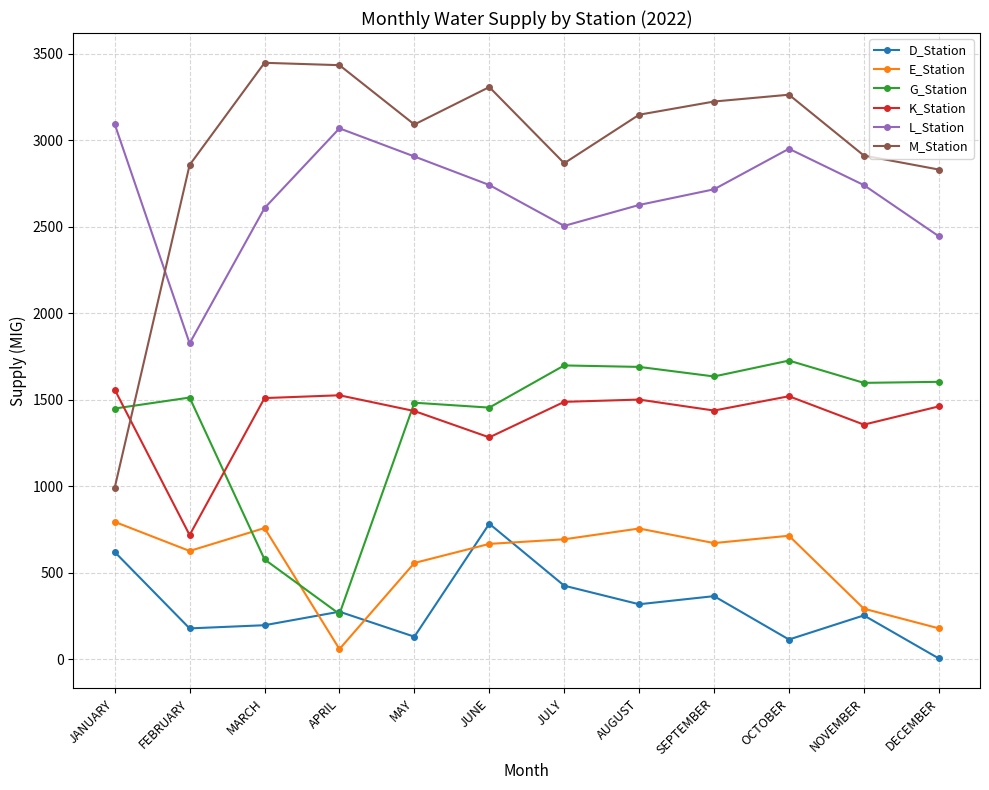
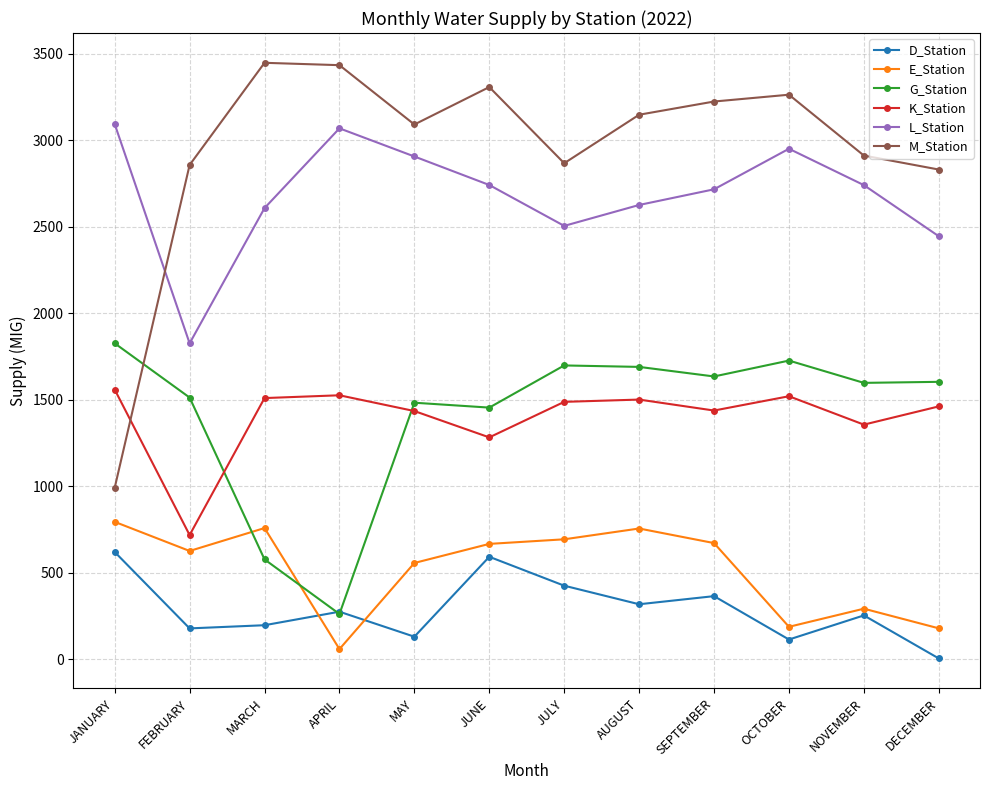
G_Station, JANUARY: 1450 -> 1830
D_Station, JUNE: 780 -> 590
E_Station, OCTOBER: 710 -> 190
